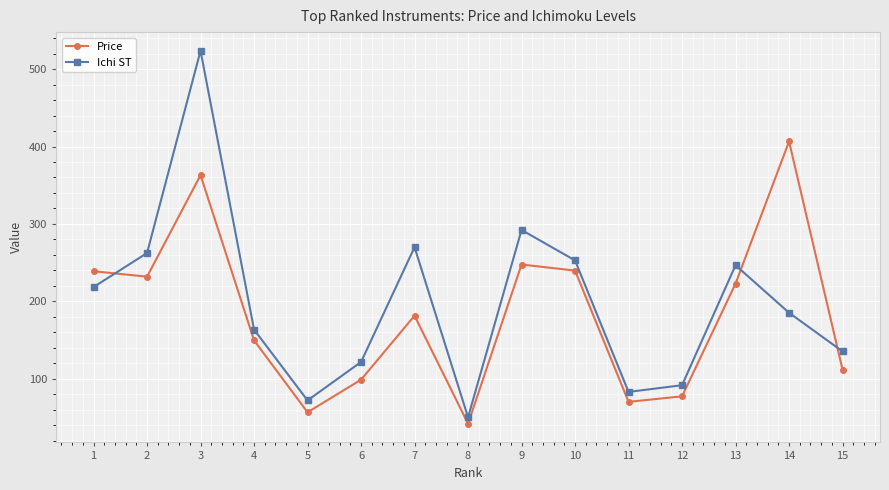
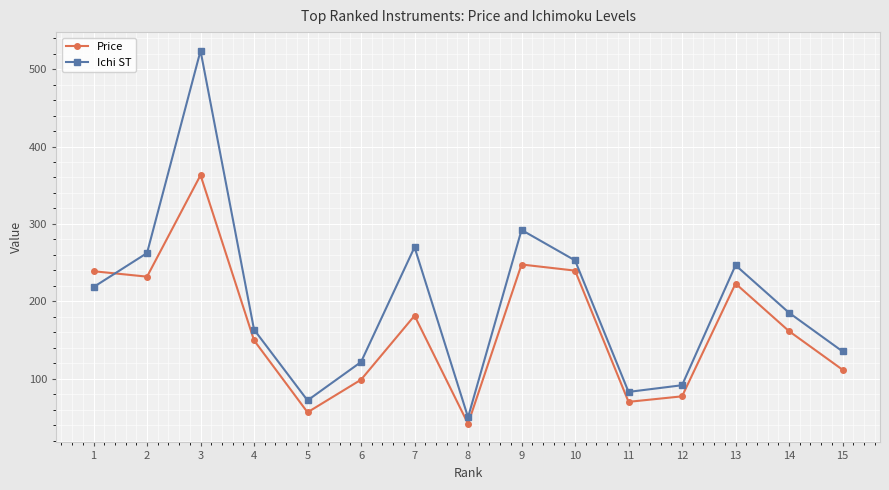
Price, 14: 410 -> 160
